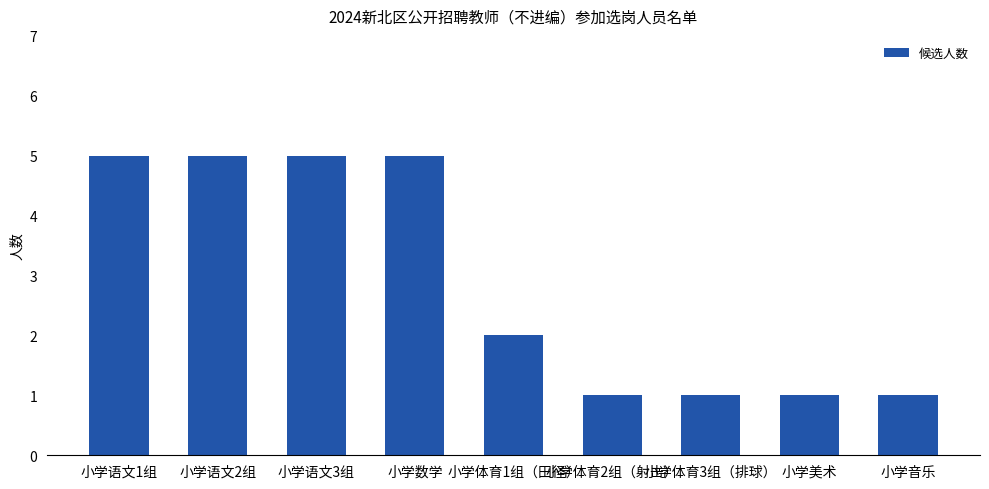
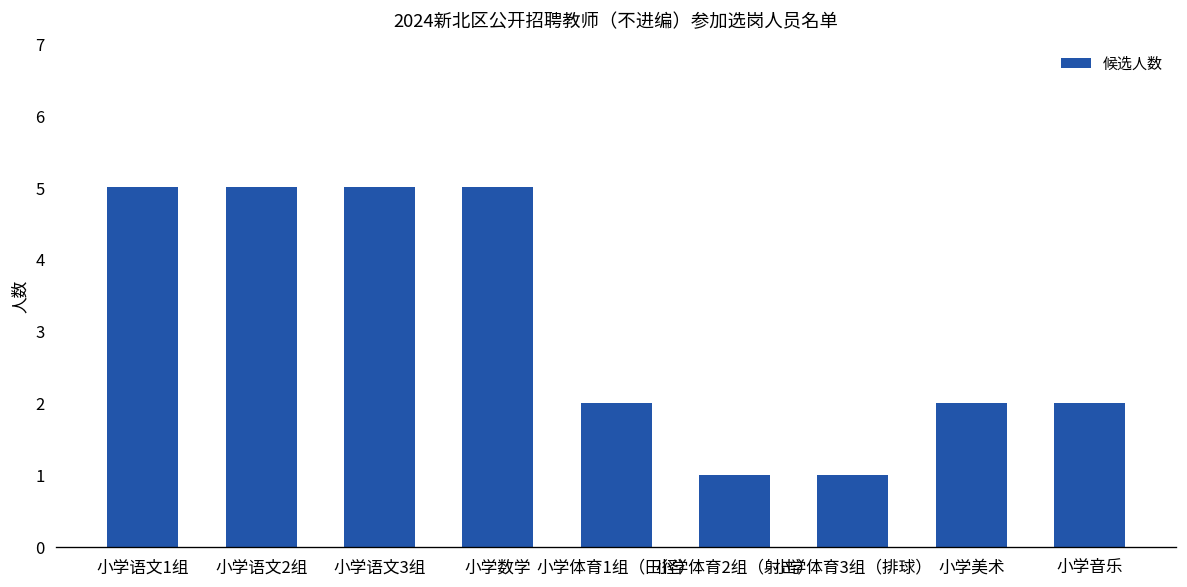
小学美术: 1 -> 2
小学音乐: 1 -> 2
